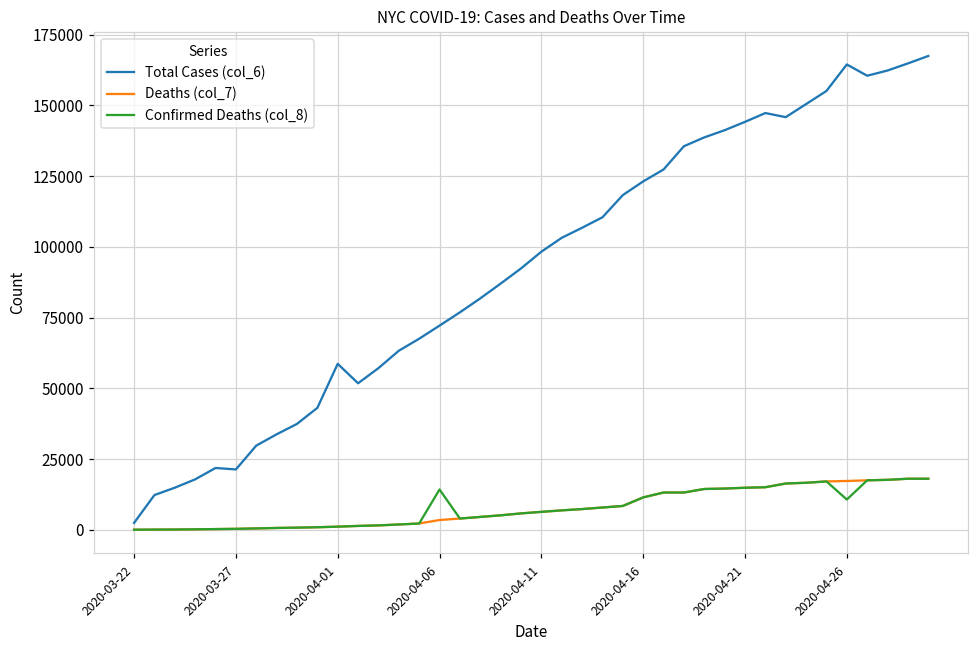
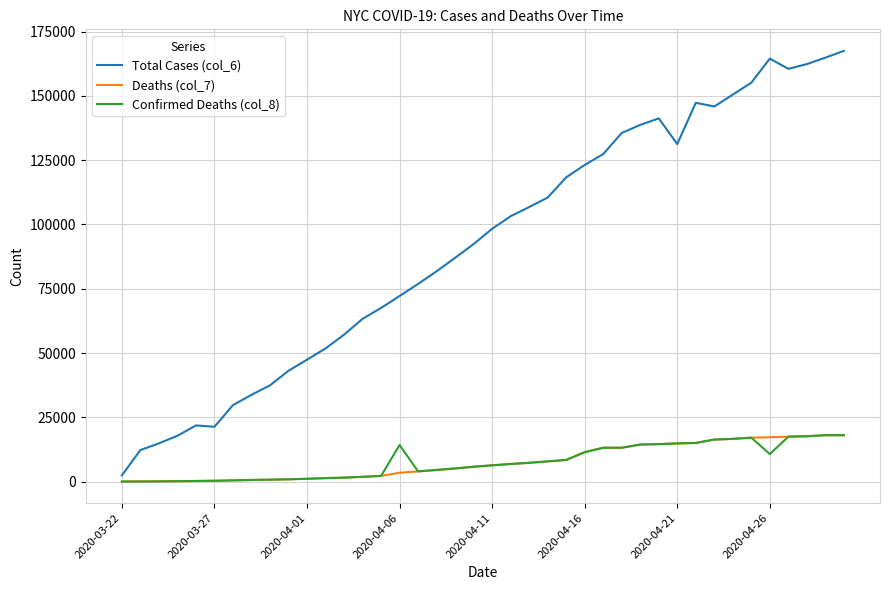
Total Cases (col_6), 2020-04-01: 59000 -> 47000
Total Cases (col_6), 2020-04-21: 144000 -> 131000
